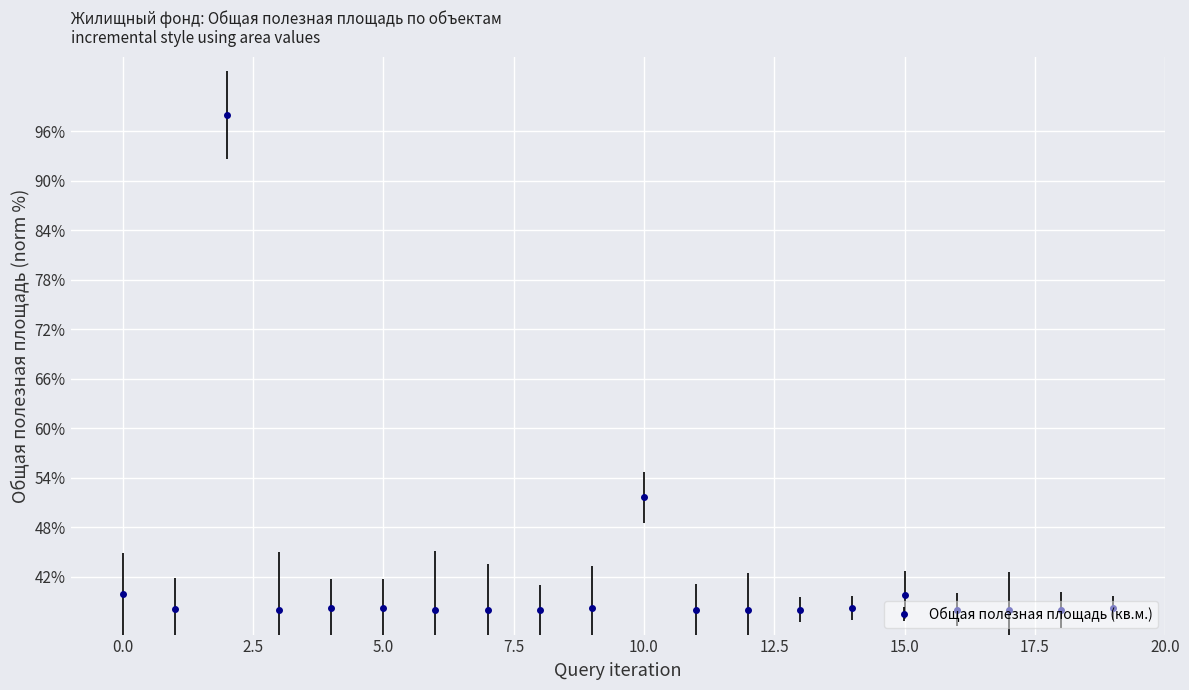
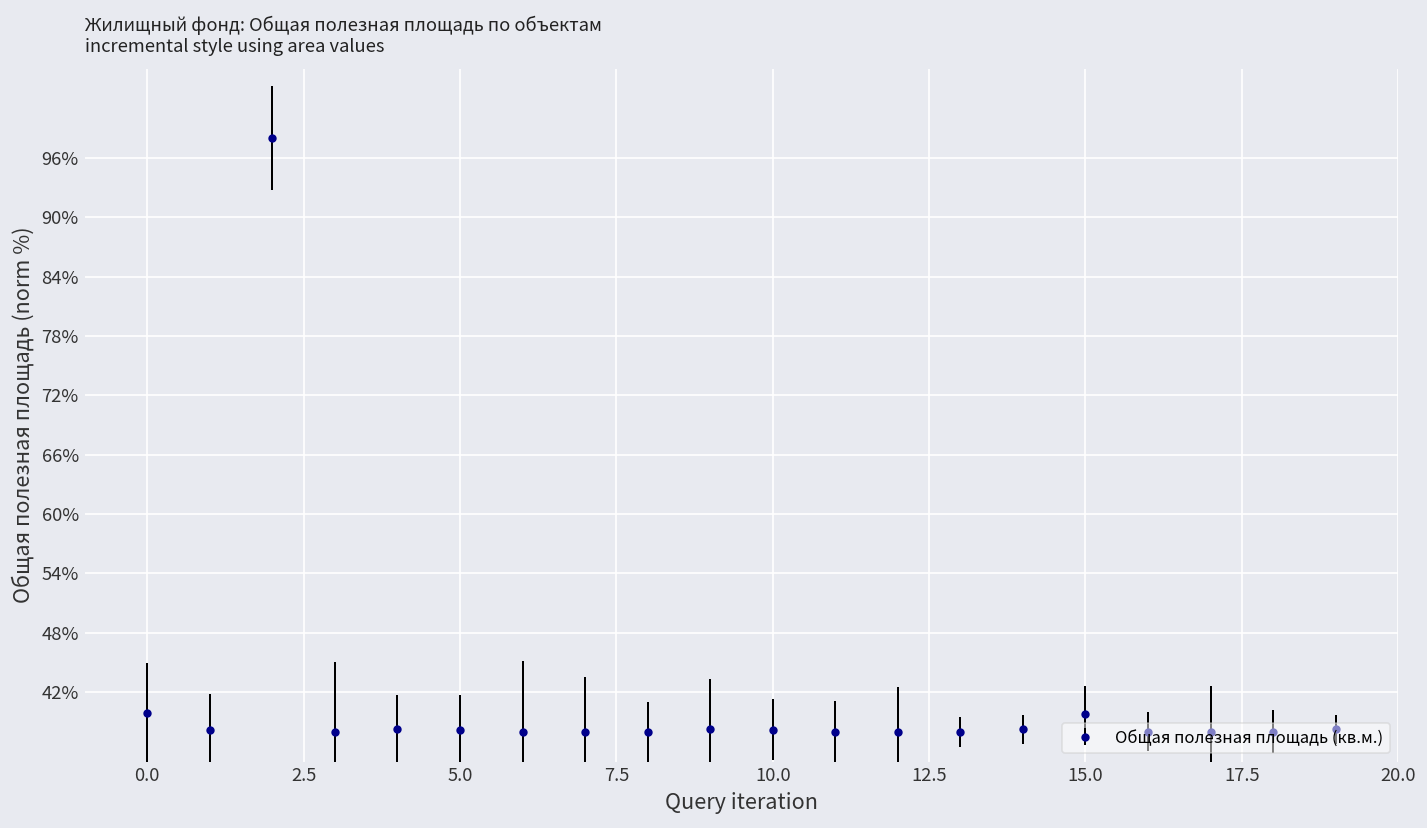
10.0: 52% -> 38%
